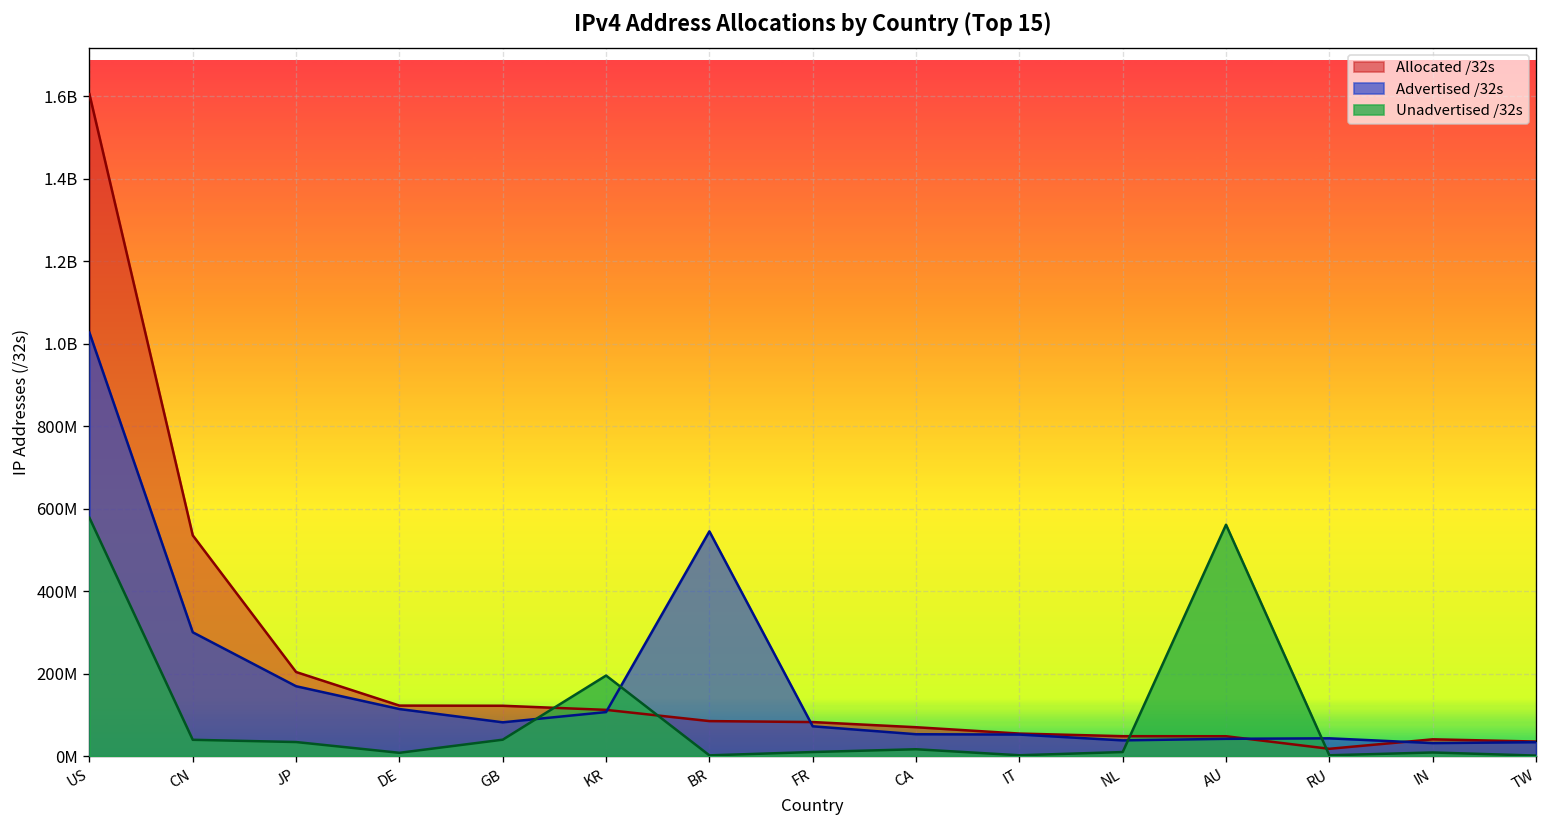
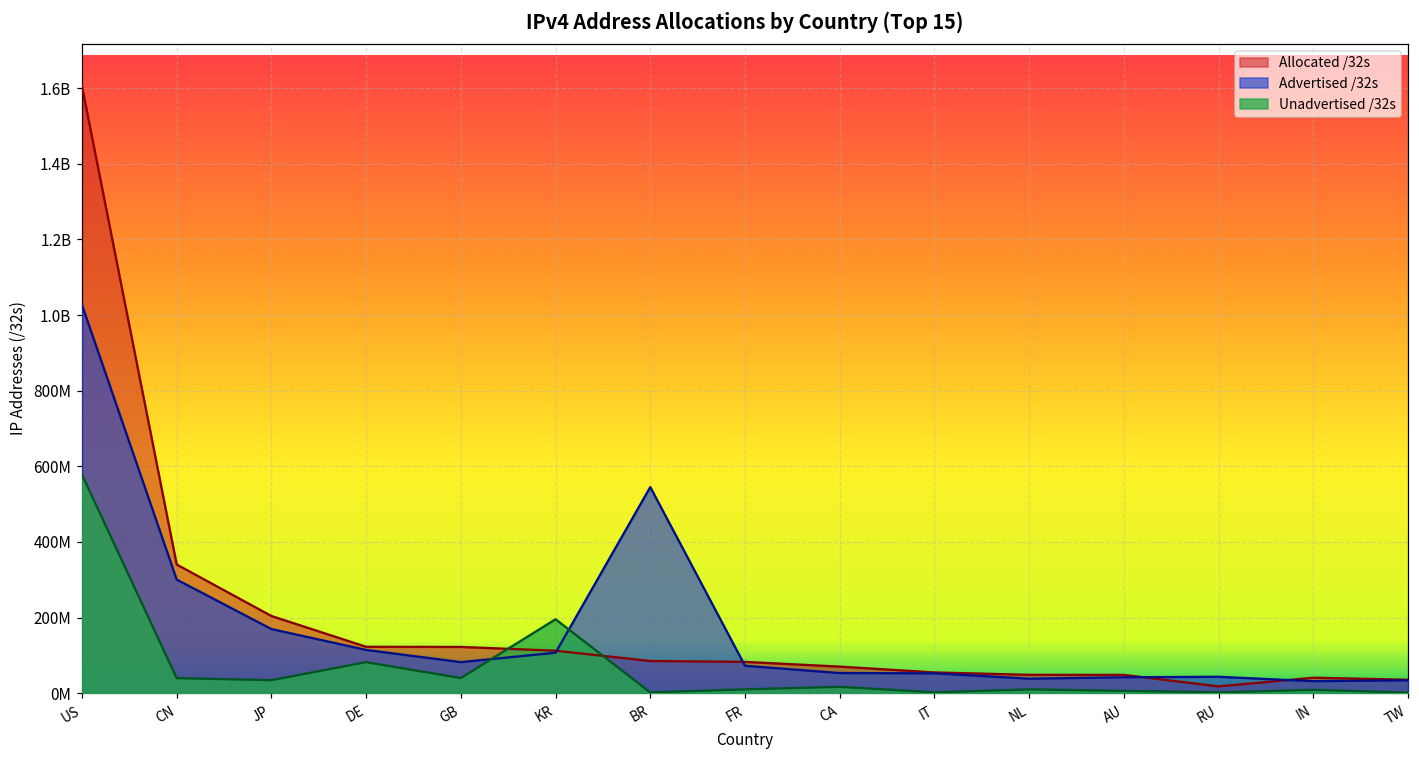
Allocated /32s, CN: 540000000 -> 340000000
Unadvertised /32s, DE: 10000000 -> 80000000
Unadvertised /32s, AU: 560000000 -> 10000000
